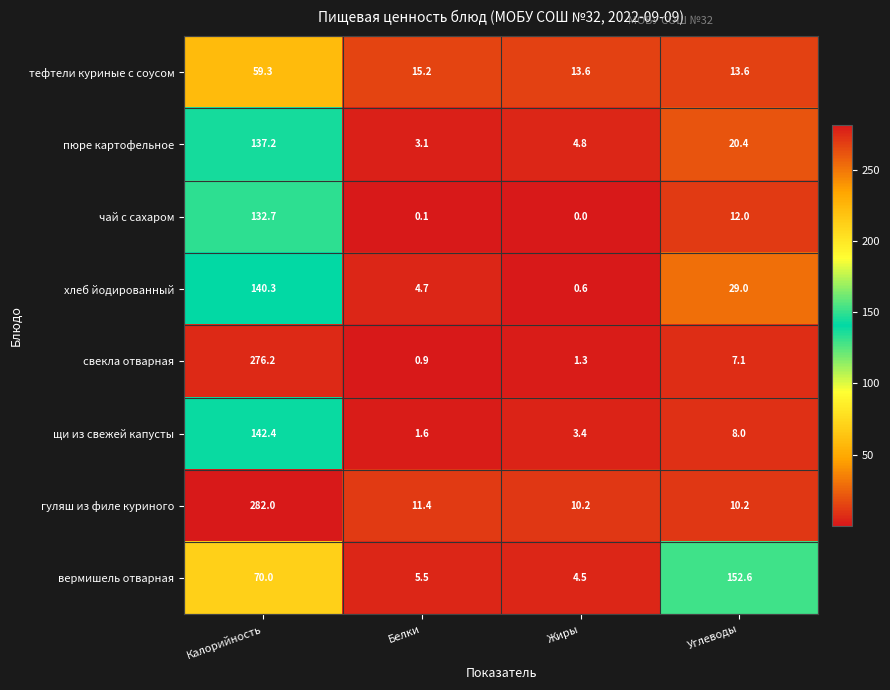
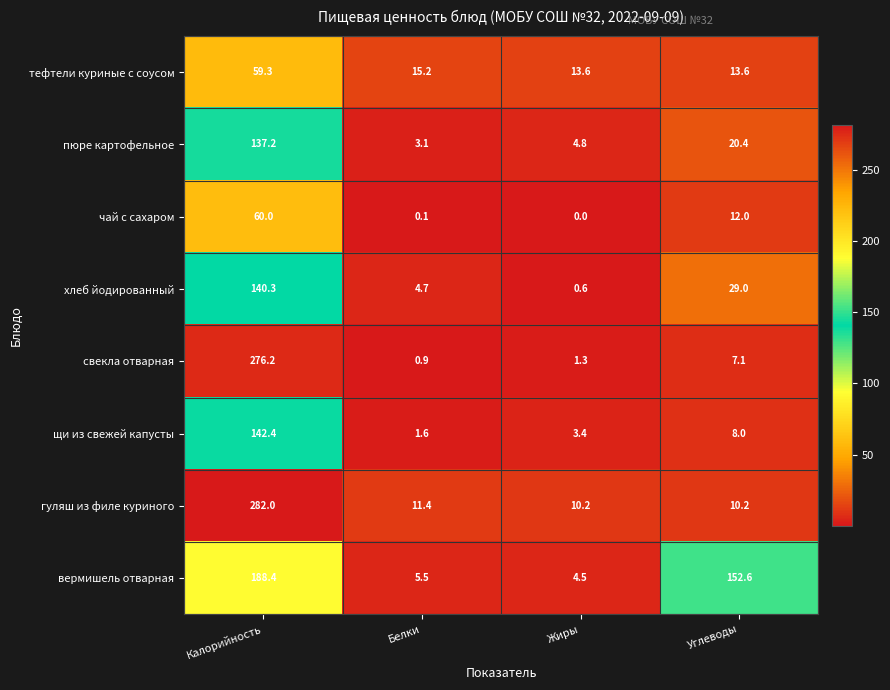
чай с сахаром, Калорийность: 132.7 -> 60.0
вермишель отварная, Калорийность: 70.0 -> 188.4
